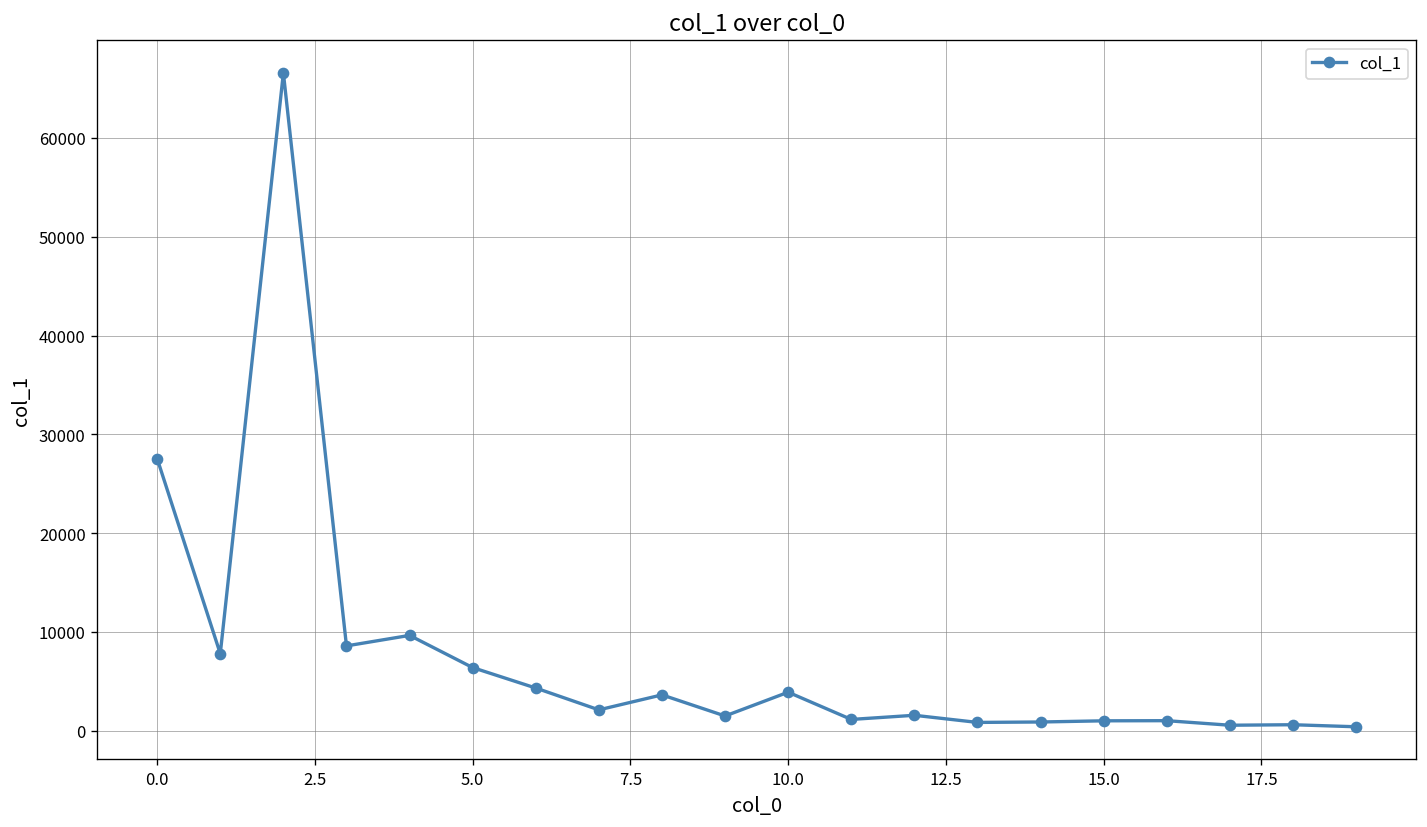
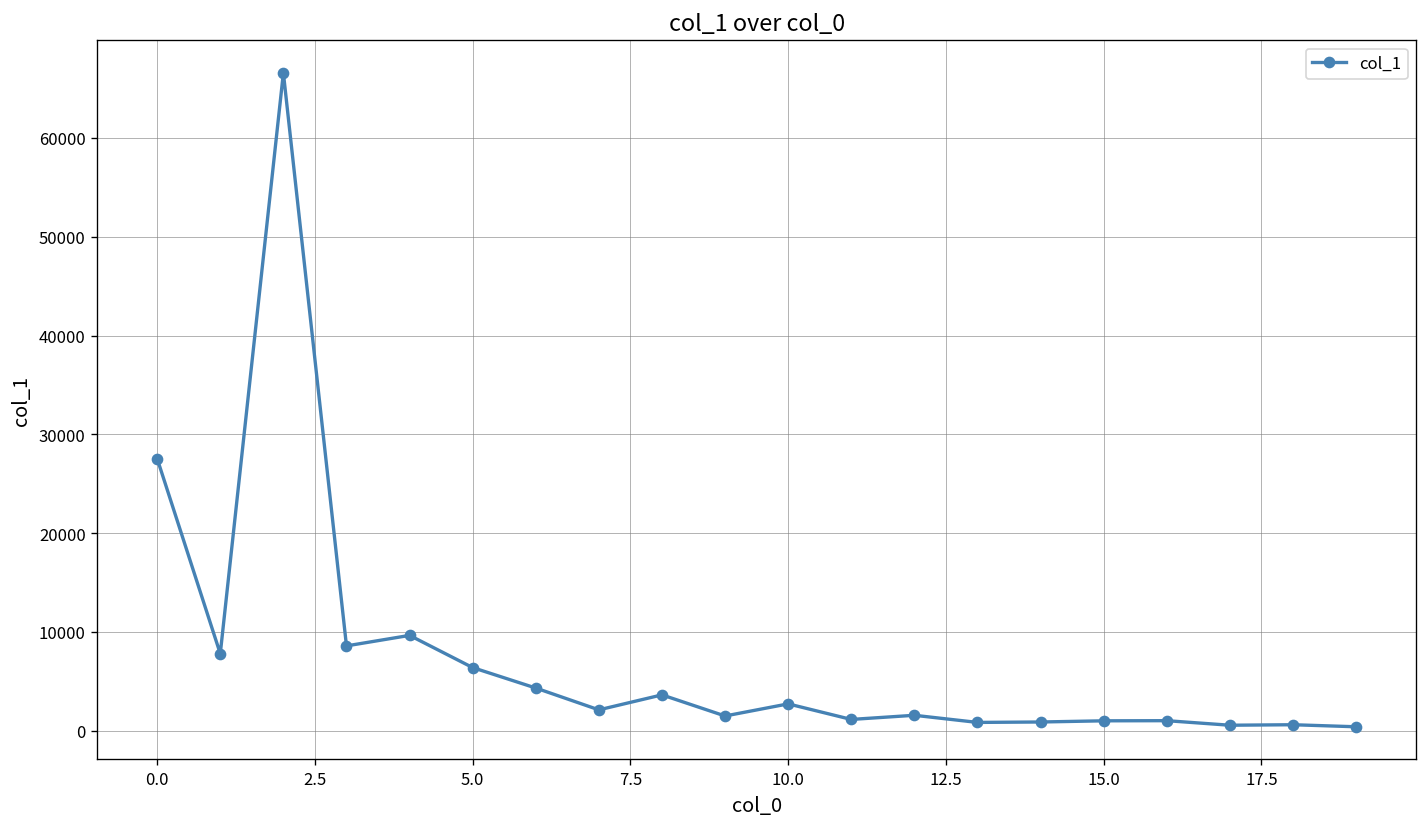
10.0: 4000 -> 3000
